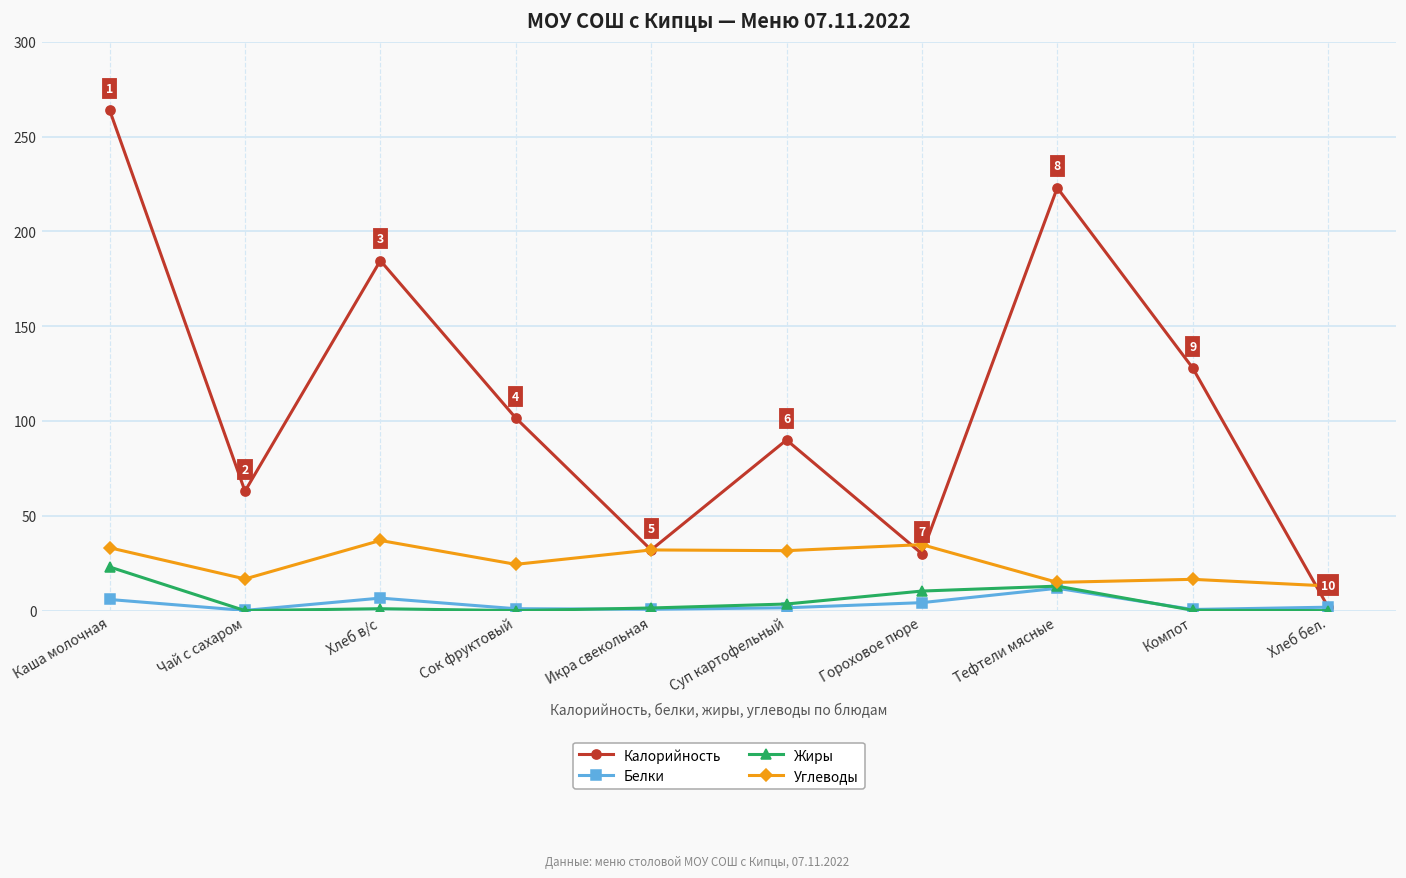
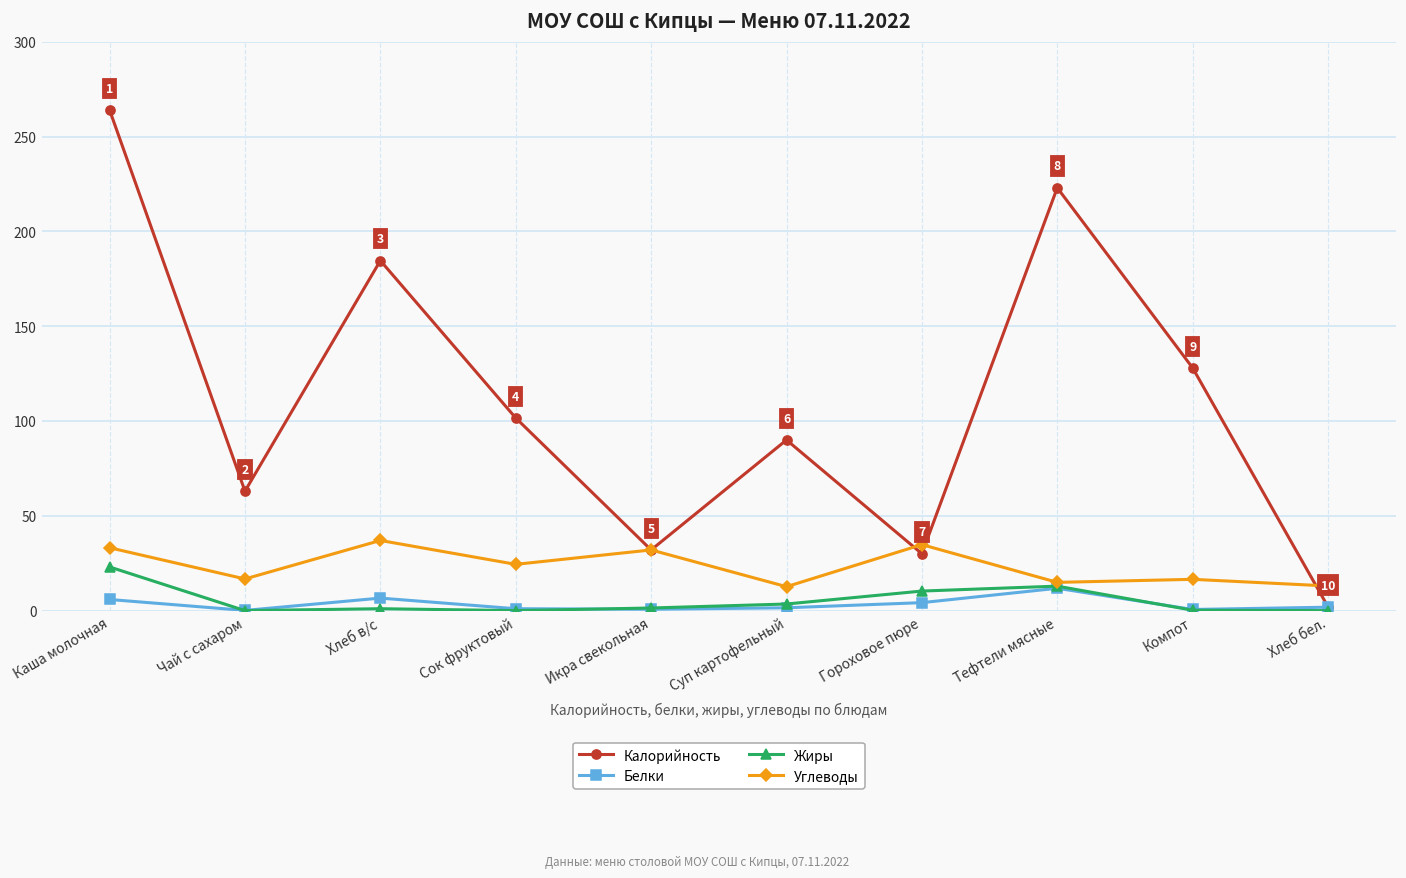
Углеводы, Суп картофельный: 32 -> 13
